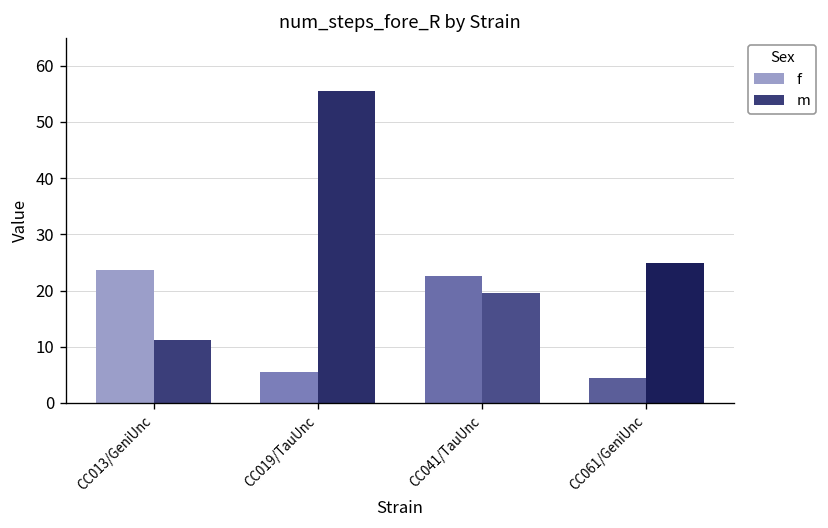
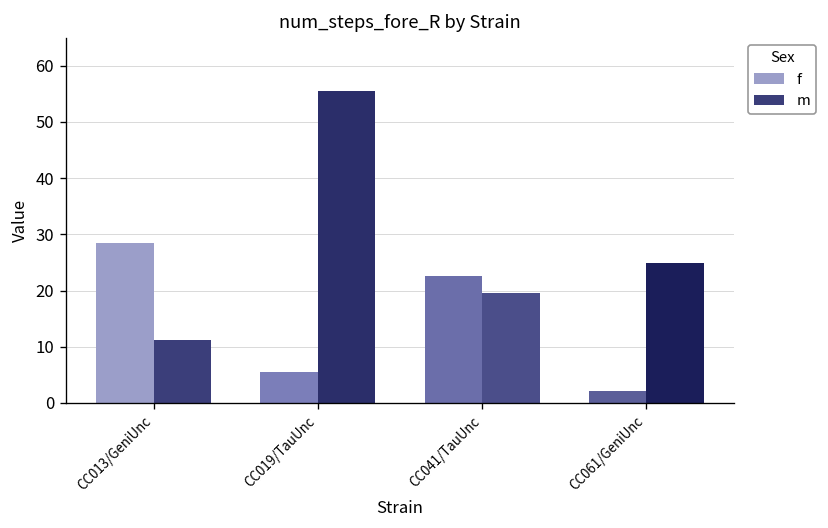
f, CC013/GeniUnc: 24 -> 29
f, CC061/GeniUnc: 5 -> 2
